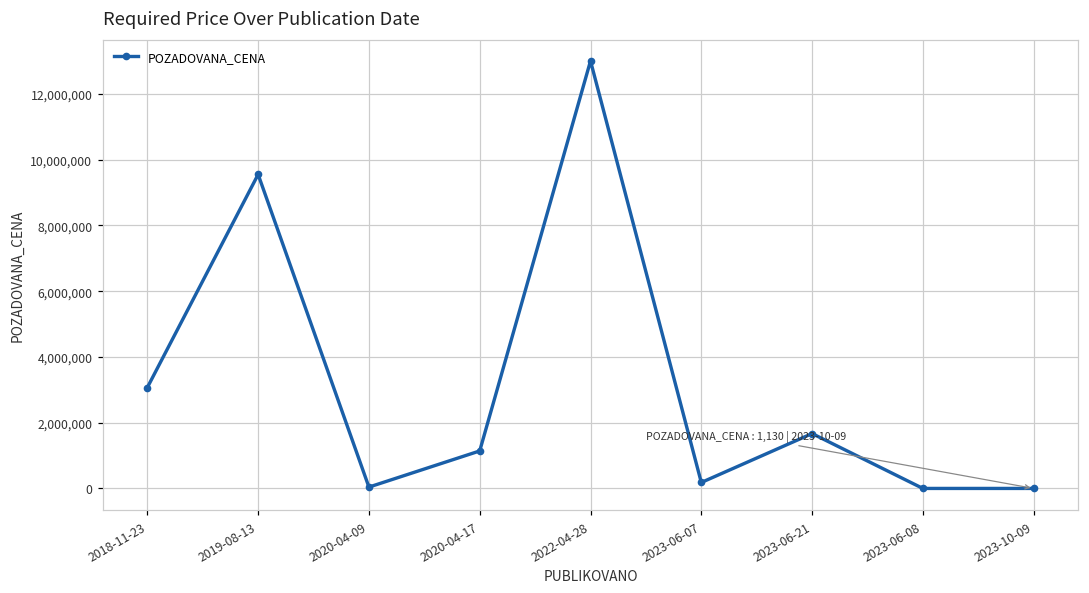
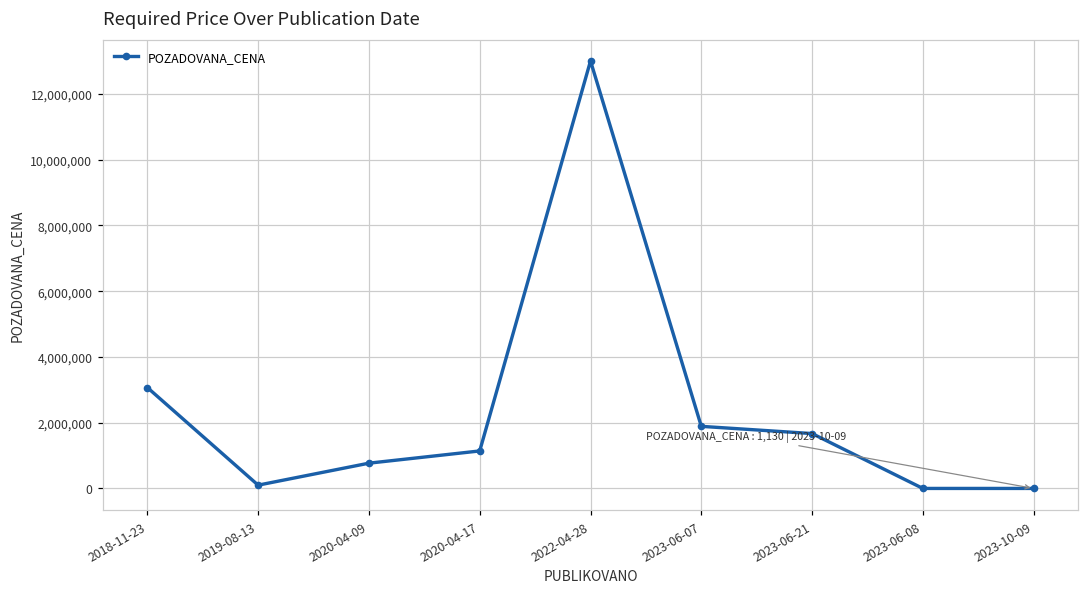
2019-08-13: 9,500,000 -> 100,000
2020-04-09: 0 -> 800,000
2023-06-07: 200,000 -> 1,900,000
